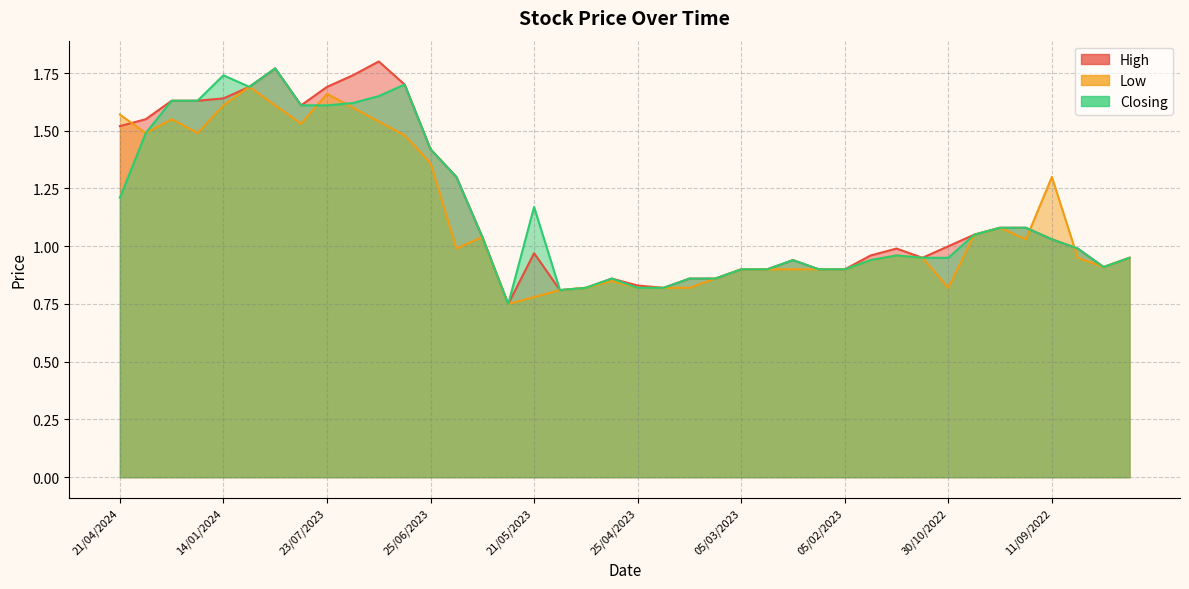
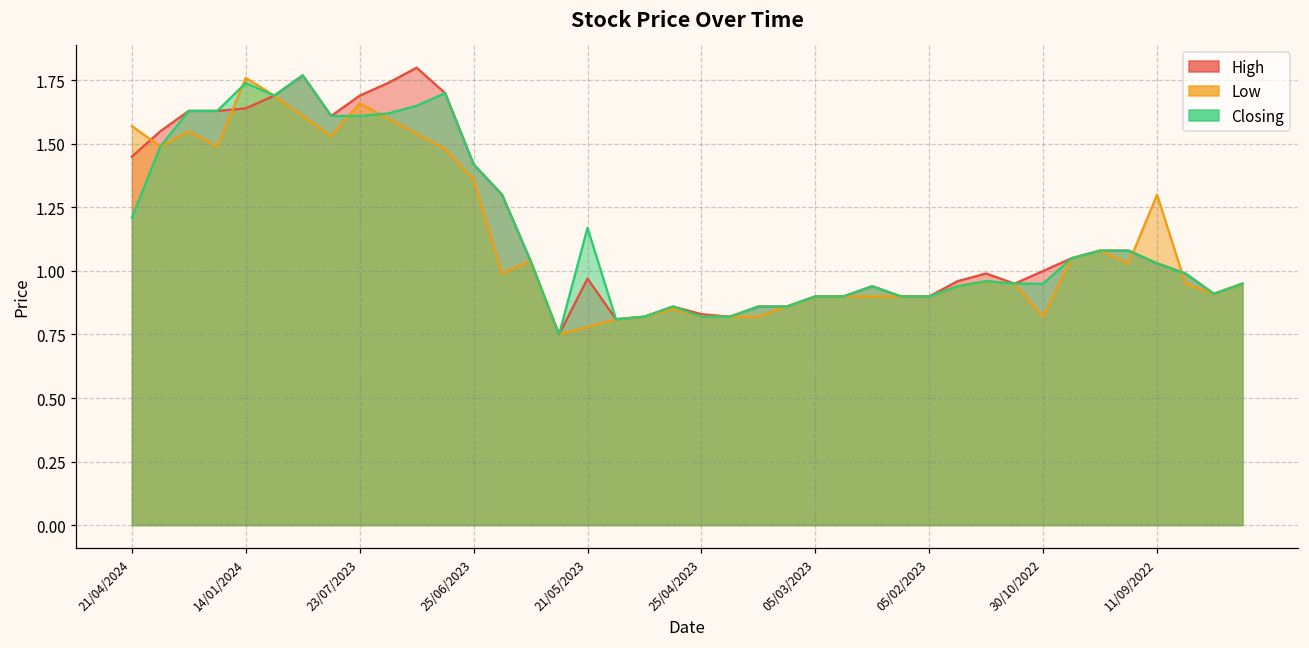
High, 21/04/2024: 1.52 -> 1.45
Low, 14/01/2024: 1.61 -> 1.76
